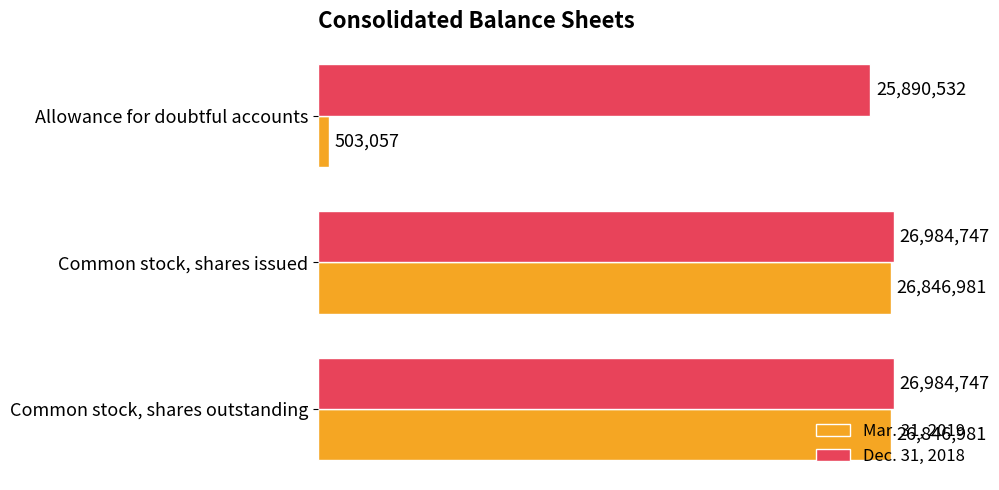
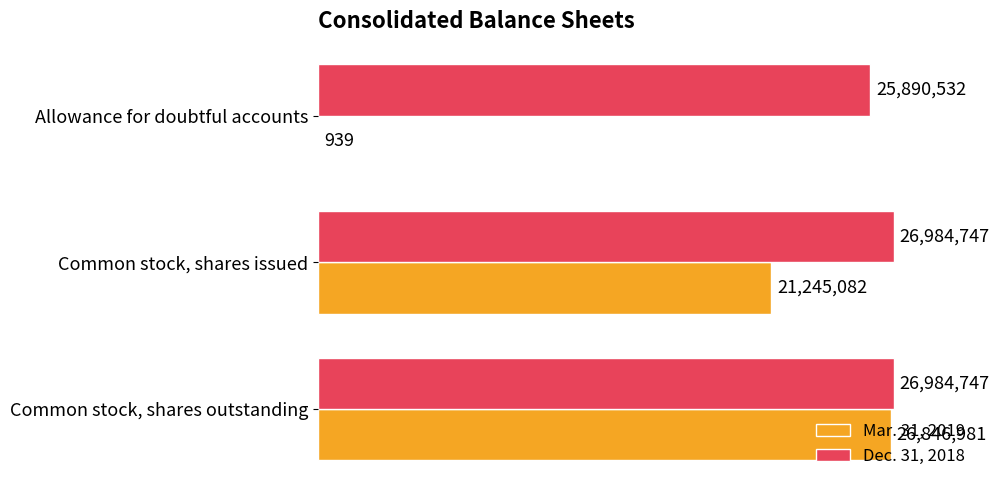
Mar. 31, 2019, Allowance for doubtful accounts: 503,057 -> 939
Mar. 31, 2019, Common stock, shares issued: 26,846,981 -> 21,245,082
